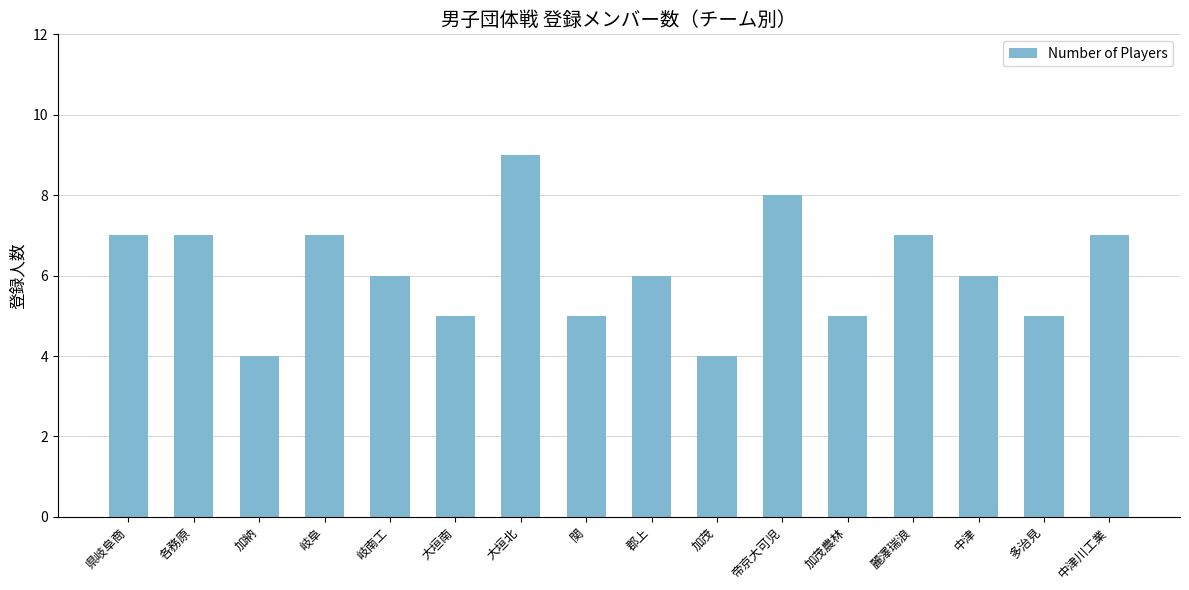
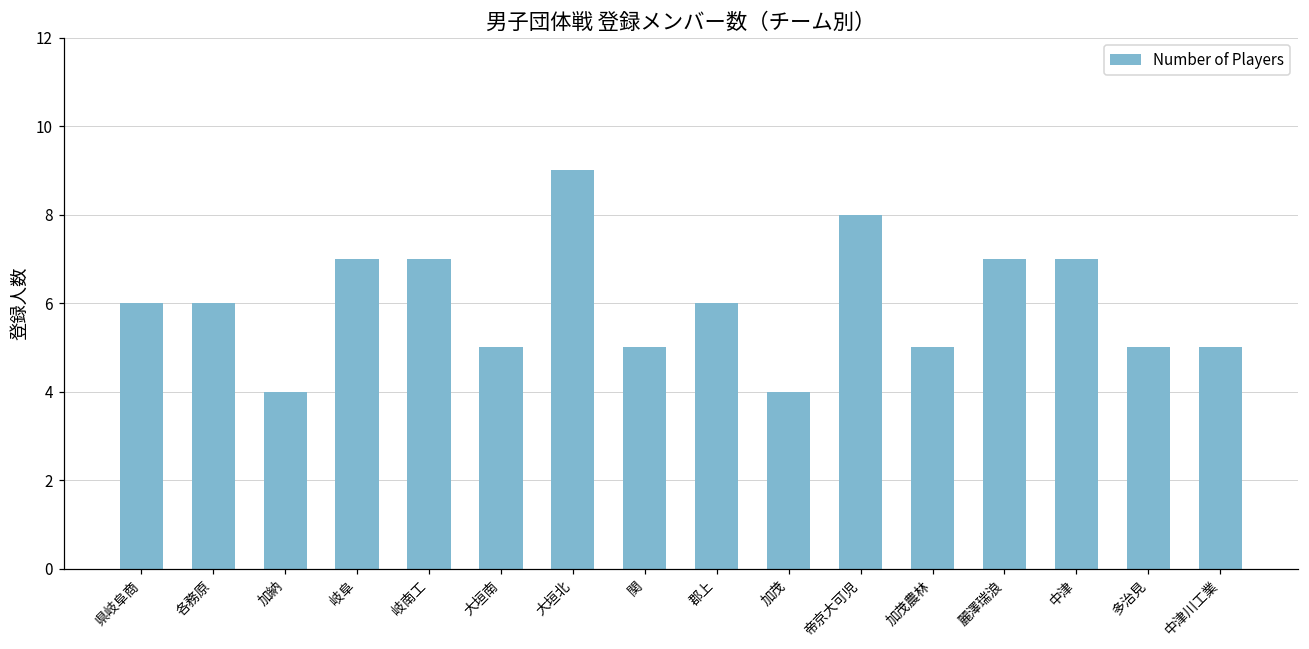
県岐阜商: 7 -> 6
各務原: 7 -> 6
岐南工: 6 -> 7
中津: 6 -> 7
中津川工業: 7 -> 5
